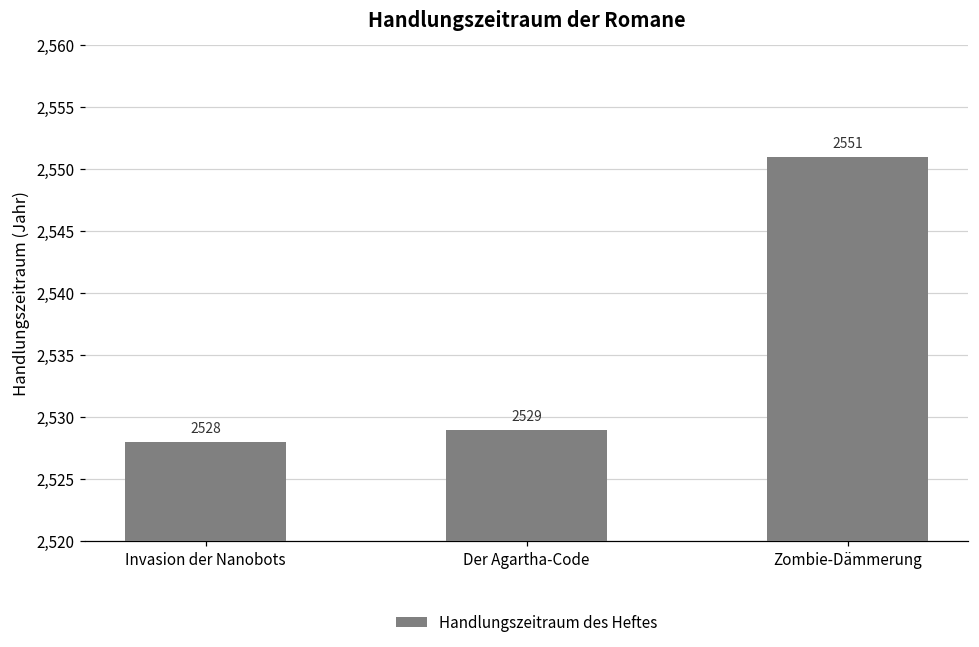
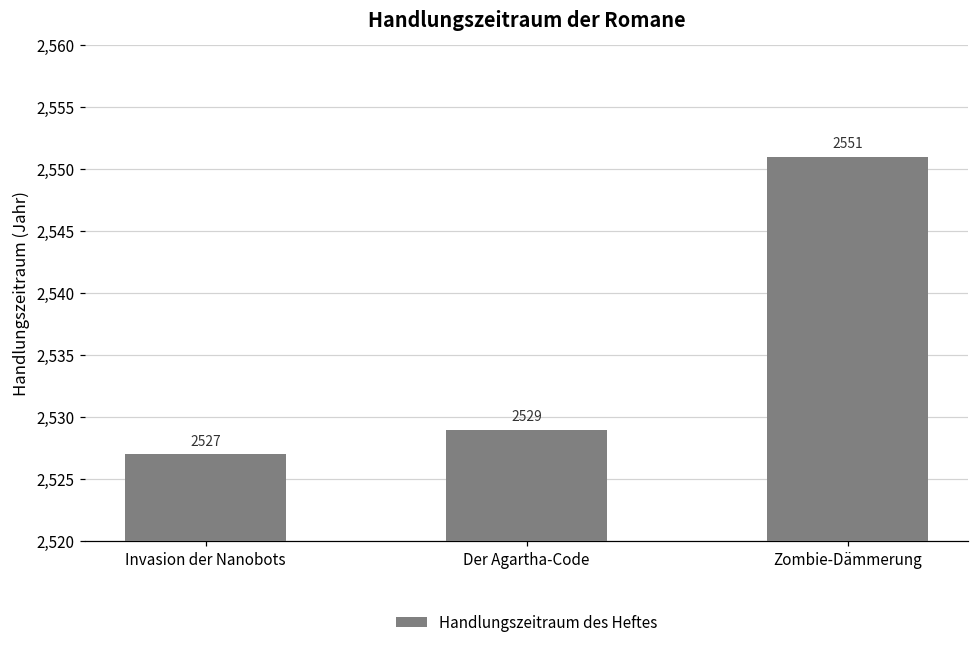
Invasion der Nanobots: 2528 -> 2527
